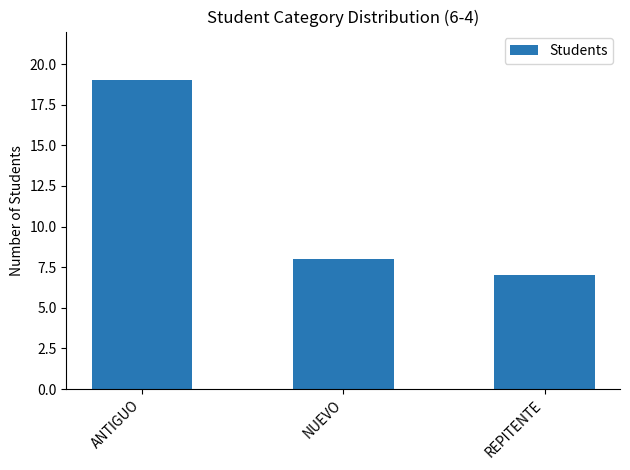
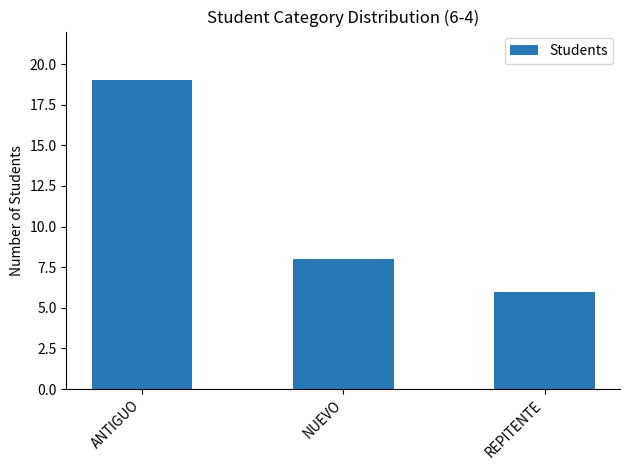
REPITENTE: 7 -> 6
